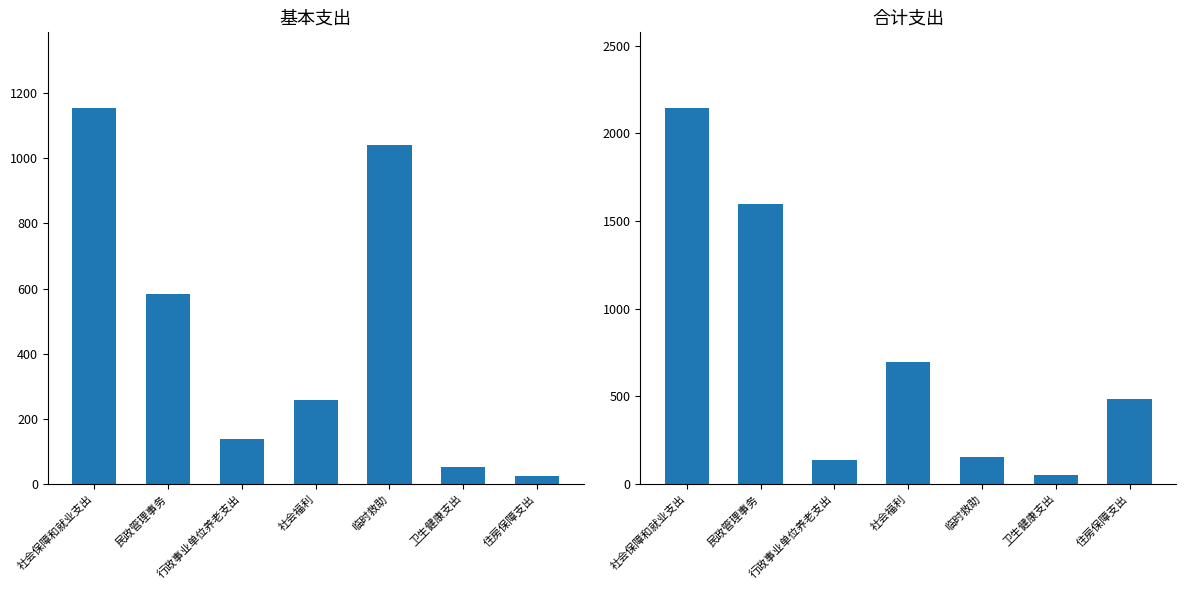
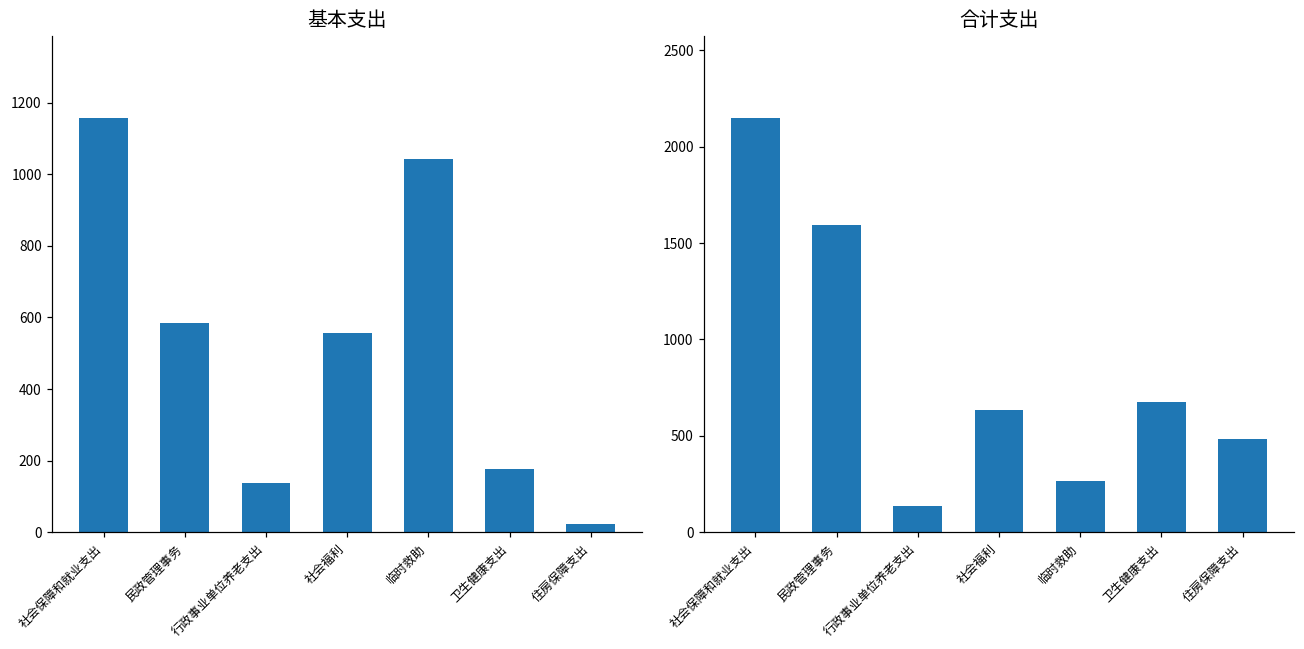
基本支出, 社会福利: 260 -> 560
基本支出, 卫生健康支出: 50 -> 180
合计支出, 社会福利: 690 -> 630
合计支出, 临时救助: 150 -> 260
合计支出, 卫生健康支出: 50 -> 670
